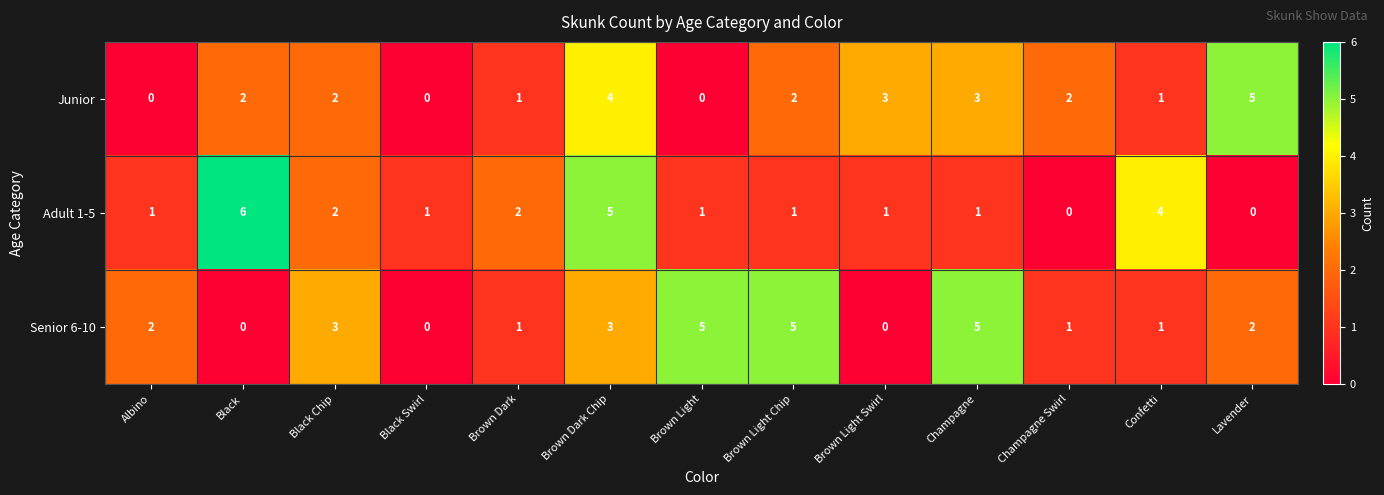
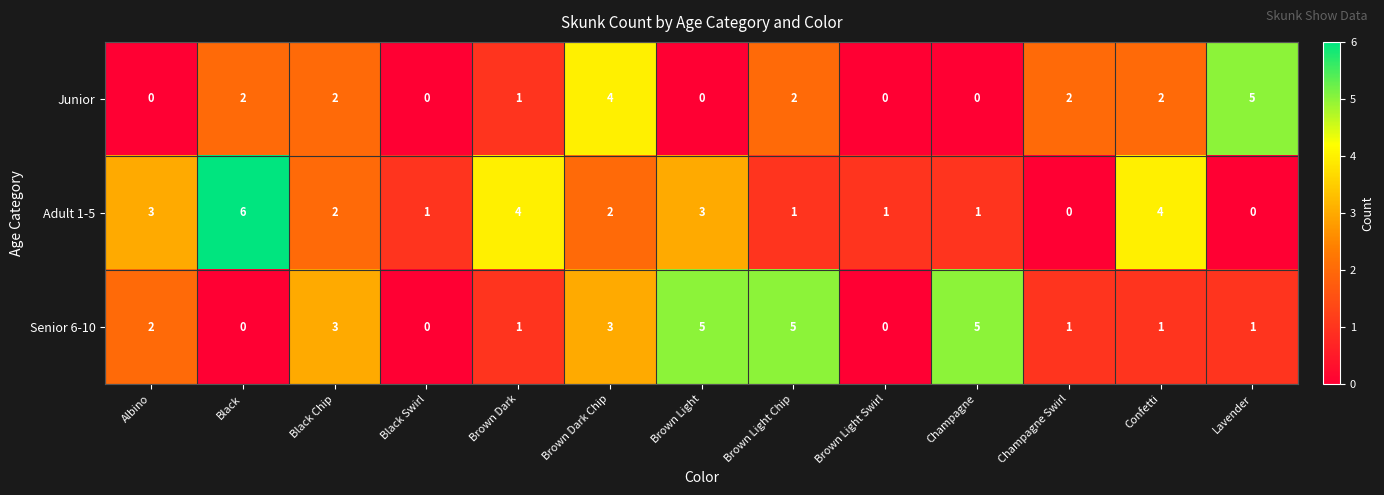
Junior, Brown Light Swirl: 3 -> 0
Junior, Champagne: 3 -> 0
Junior, Confetti: 1 -> 2
Adult 1-5, Albino: 1 -> 3
Adult 1-5, Brown Dark: 2 -> 4
Adult 1-5, Brown Dark Chip: 5 -> 2
Adult 1-5, Brown Light: 1 -> 3
Senior 6-10, Lavender: 2 -> 1
